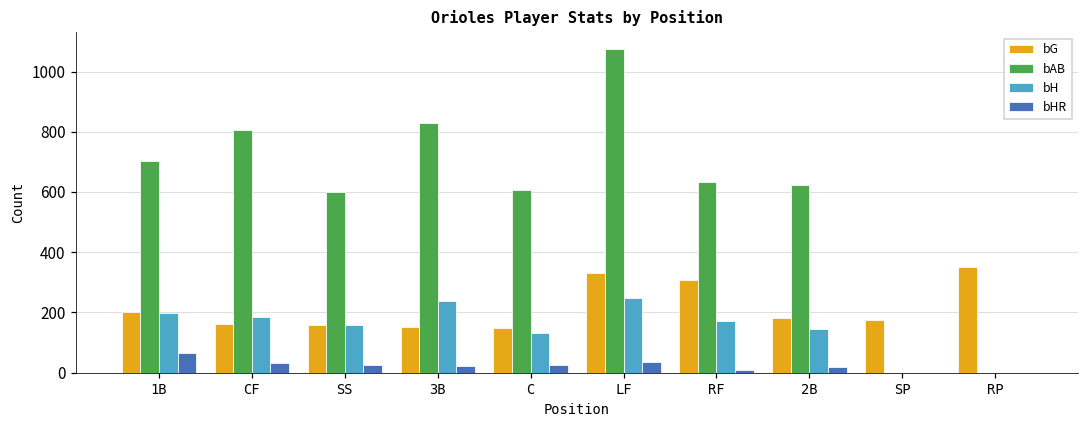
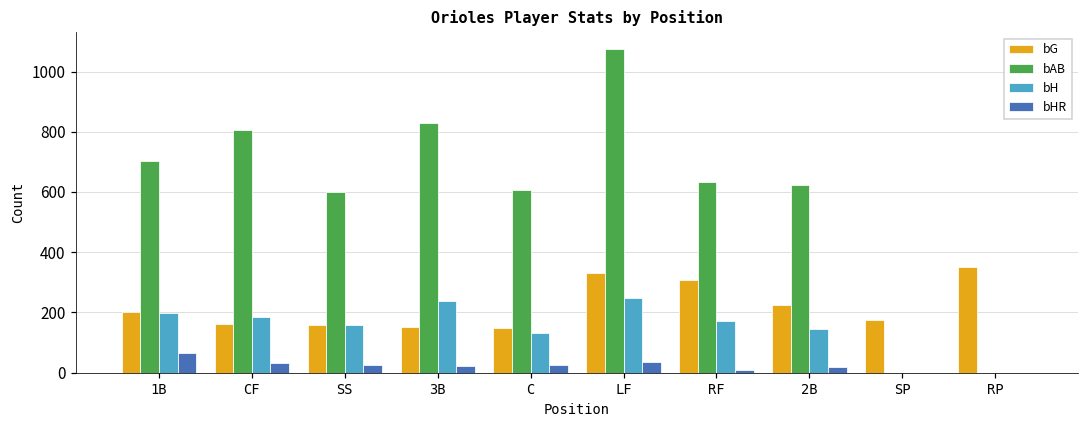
bG, 2B: 180 -> 220
